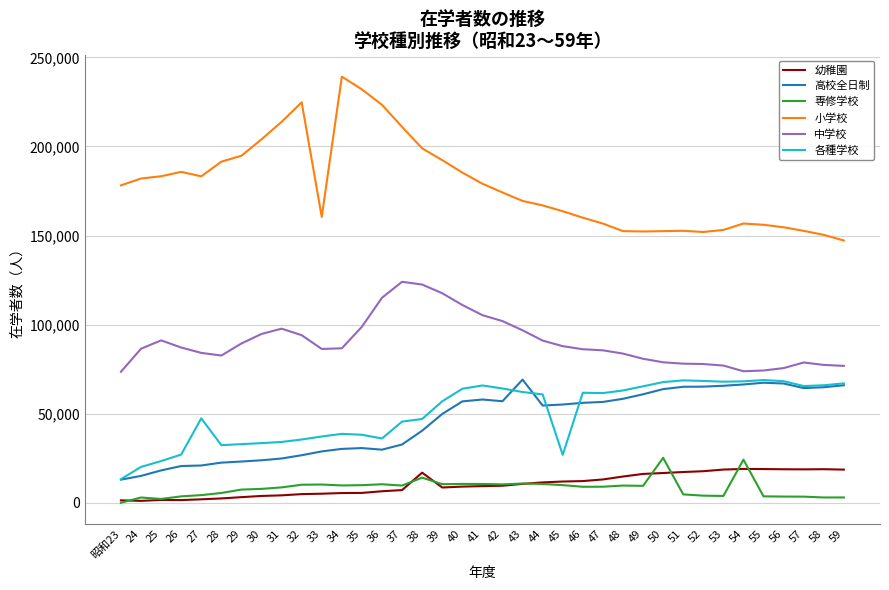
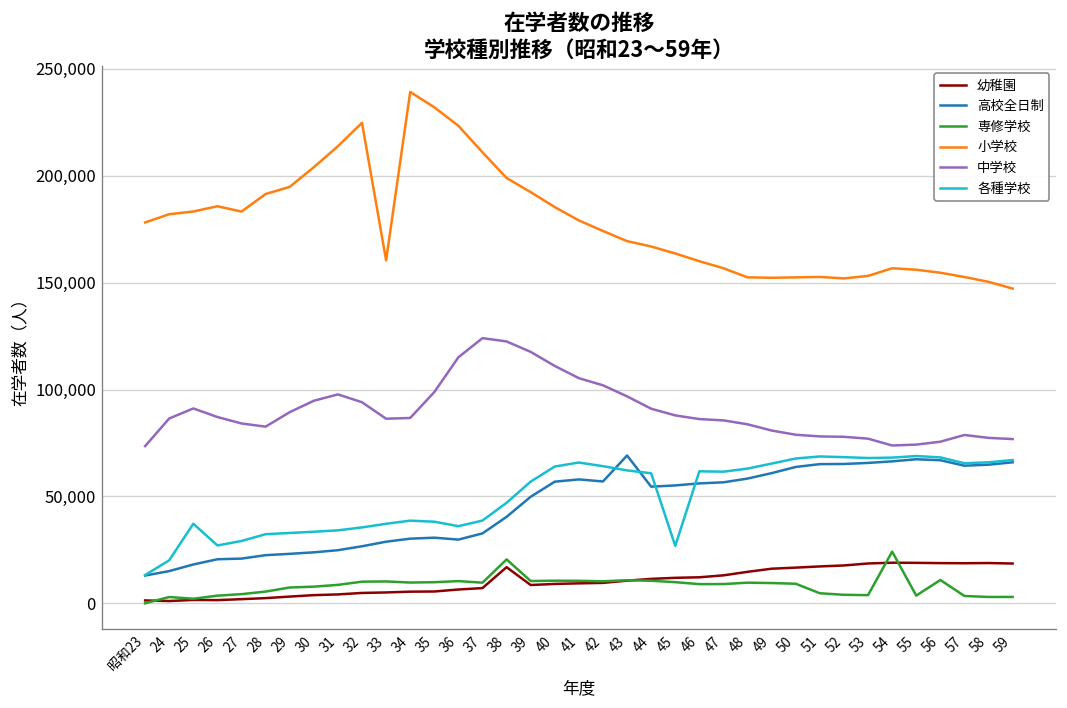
各種学校, 25: 23,000 -> 37,000
各種学校, 27: 47,000 -> 29,000
各種学校, 37: 46,000 -> 39,000
専修学校, 38: 14,000 -> 21,000
専修学校, 50: 25,000 -> 9,000
専修学校, 56: 3,000 -> 11,000
